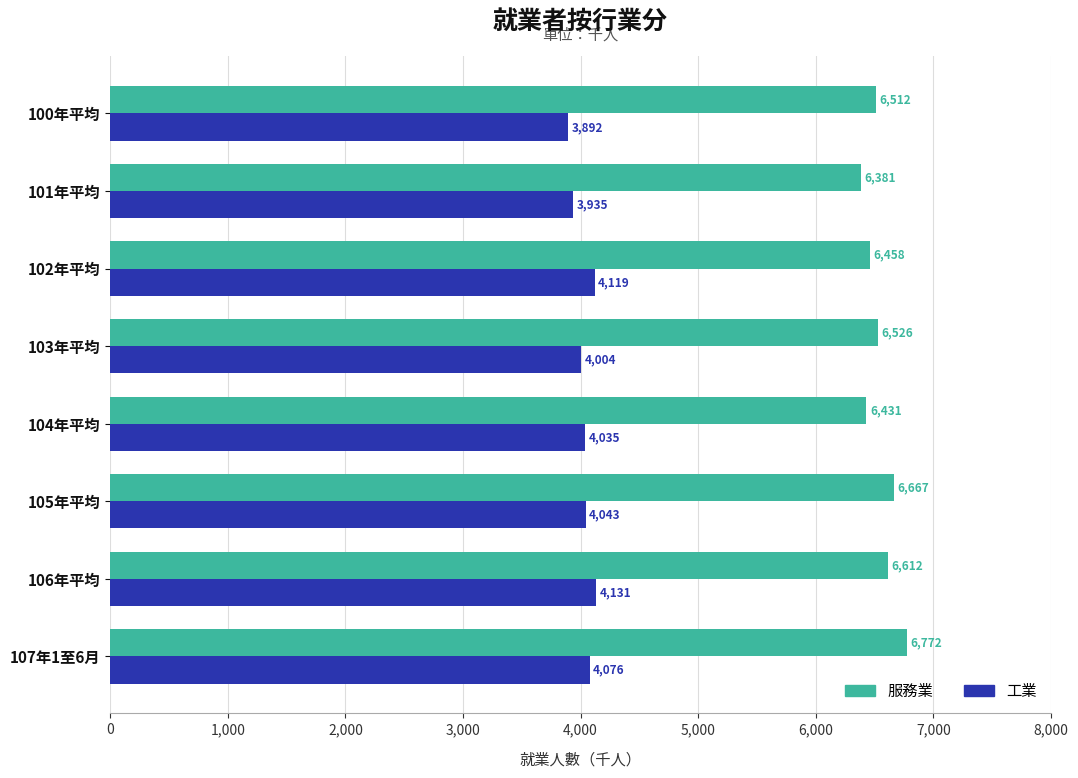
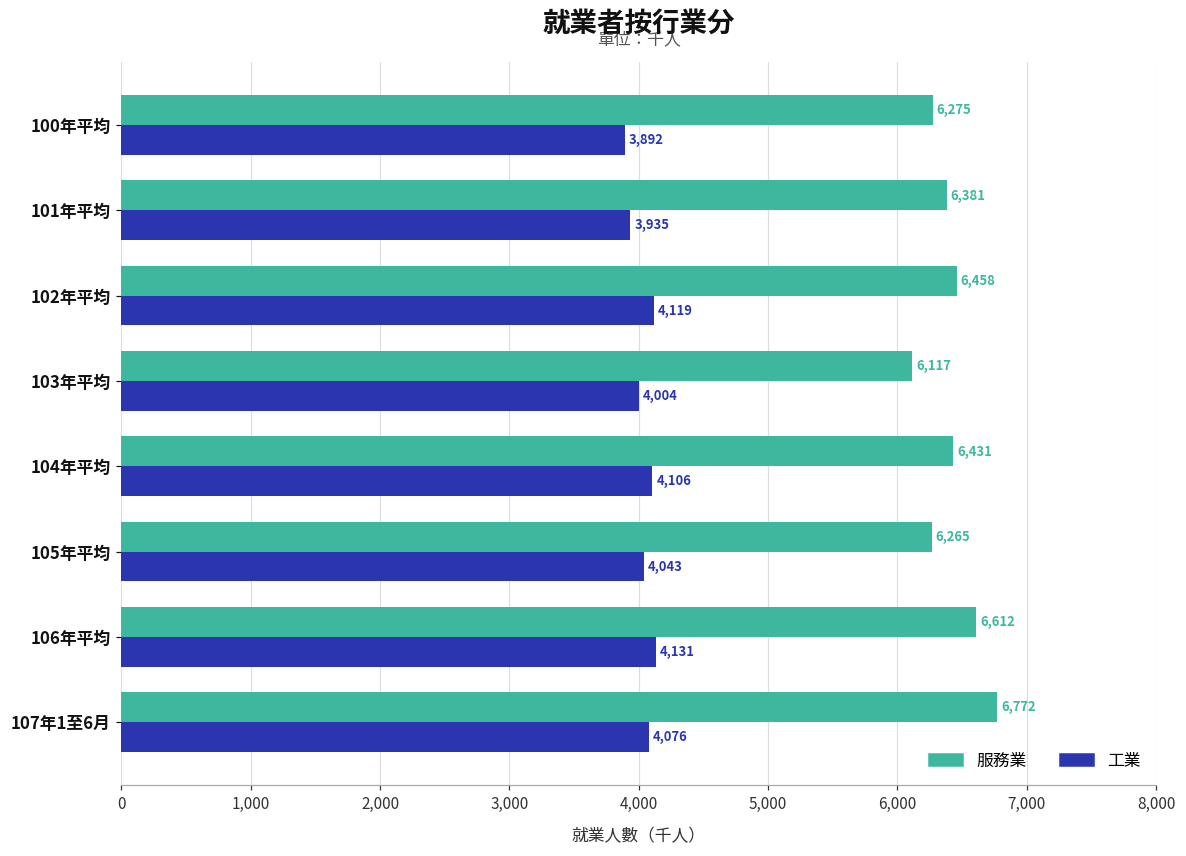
服務業, 100年平均: 6,512 -> 6,275
服務業, 103年平均: 6,526 -> 6,117
工業, 104年平均: 4,035 -> 4,106
服務業, 105年平均: 6,667 -> 6,265
